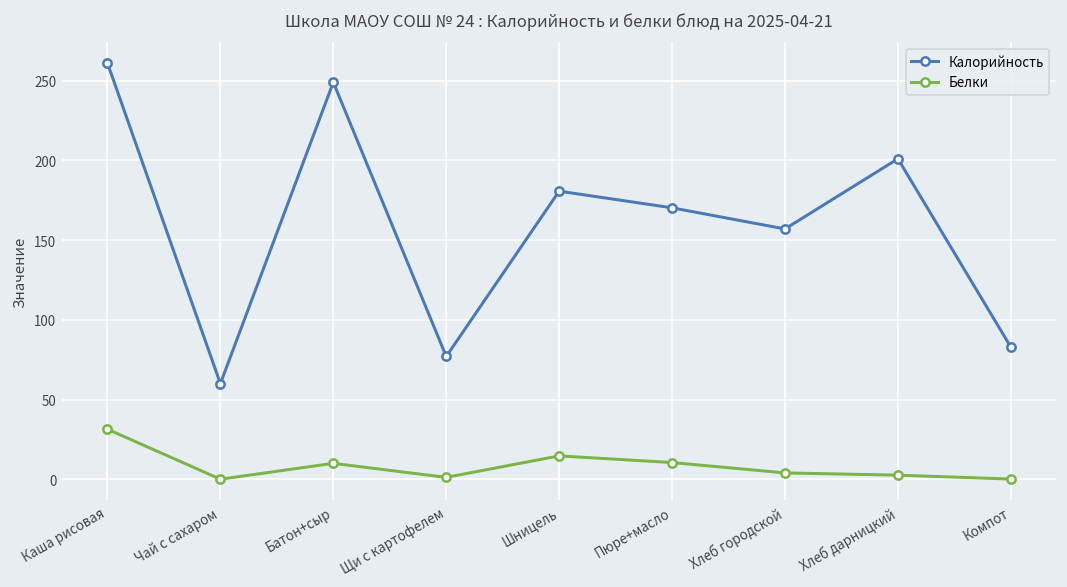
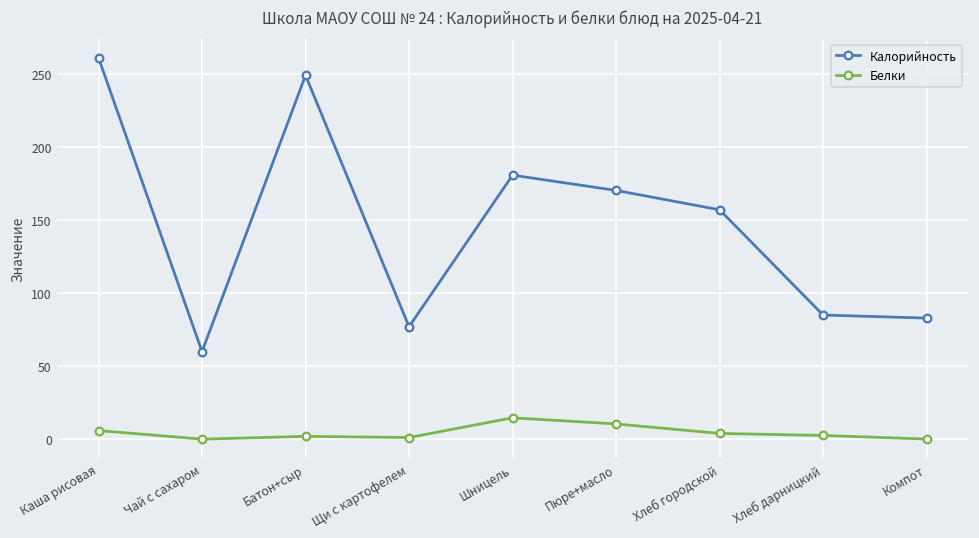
Белки, Каша рисовая: 31 -> 6
Белки, Батон+сыр: 10 -> 2
Калорийность, Хлеб дарницкий: 201 -> 85
